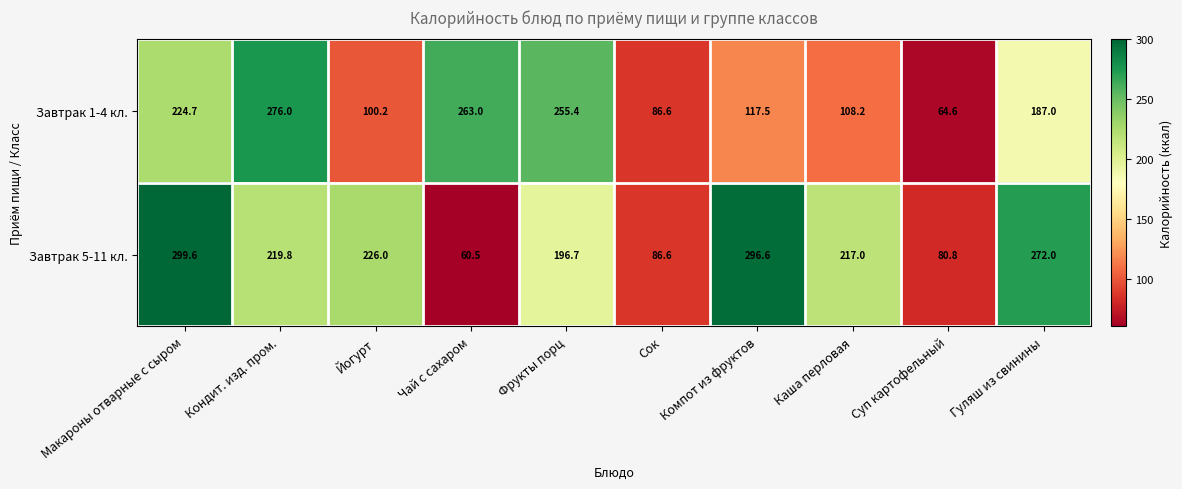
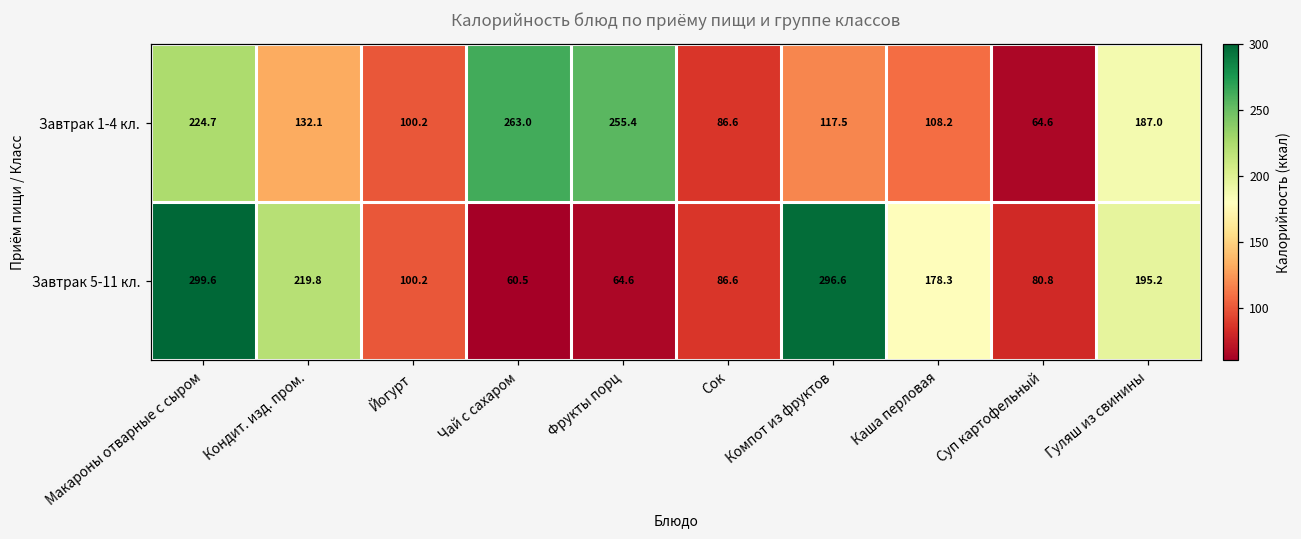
Завтрак 1-4 кл., Кондит. изд. пром.: 276.0 -> 132.1
Завтрак 5-11 кл., Йогурт: 226.0 -> 100.2
Завтрак 5-11 кл., Фрукты порц: 196.7 -> 64.6
Завтрак 5-11 кл., Каша перловая: 217.0 -> 178.3
Завтрак 5-11 кл., Гуляш из свинины: 272.0 -> 195.2
